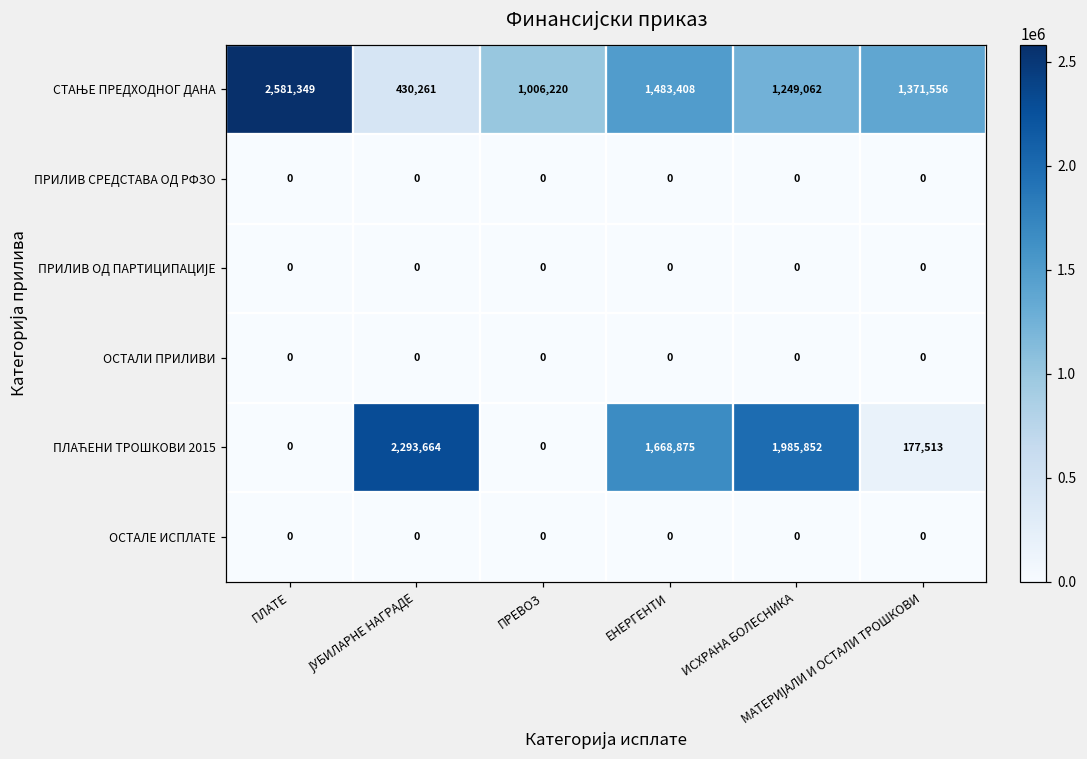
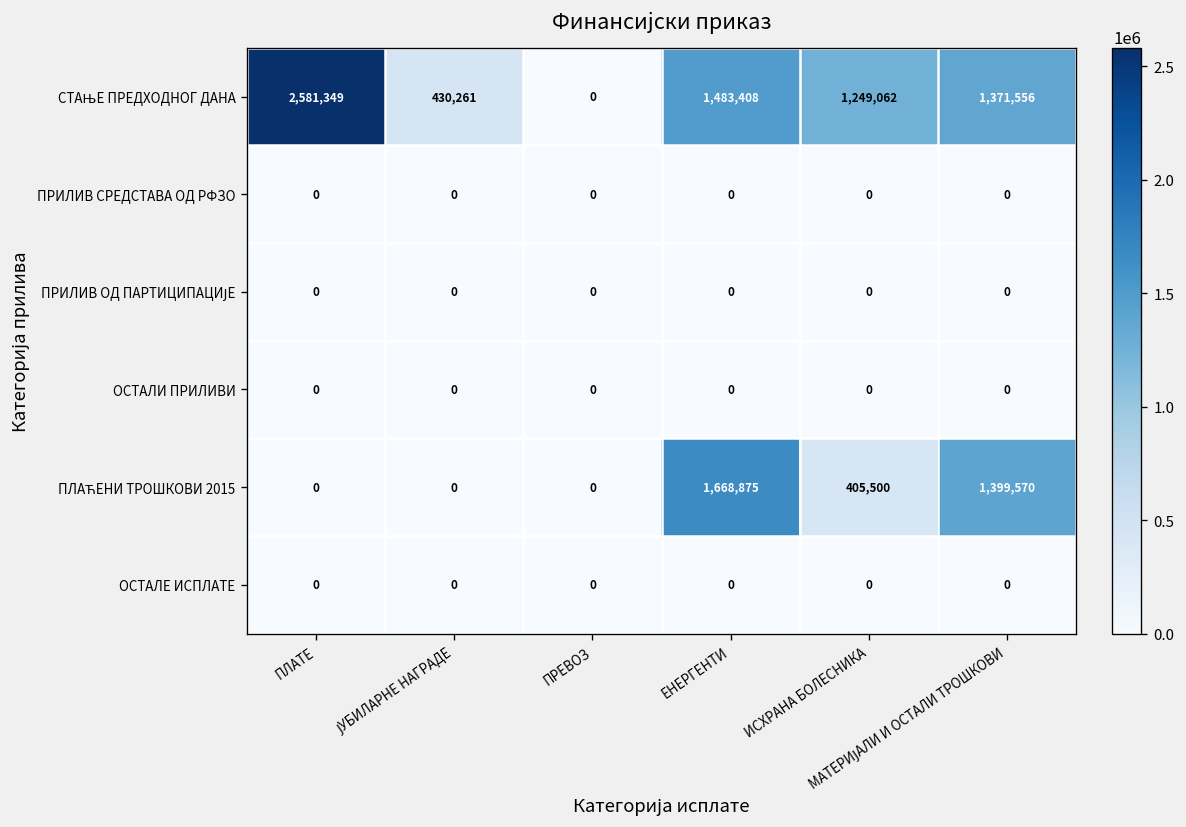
СТАЊЕ ПРЕДХОДНОГ ДАНА, ПРЕВОЗ: 1,006,220 -> 0
ПЛАЋЕНИ ТРОШКОВИ 2015, ЈУБИЛАРНЕ НАГРАДЕ: 2,293,664 -> 0
ПЛАЋЕНИ ТРОШКОВИ 2015, ИСХРАНА БОЛЕСНИКА: 1,985,852 -> 405,500
ПЛАЋЕНИ ТРОШКОВИ 2015, МАТЕРИЈАЛИ И ОСТАЛИ ТРОШКОВИ: 177,513 -> 1,399,570
